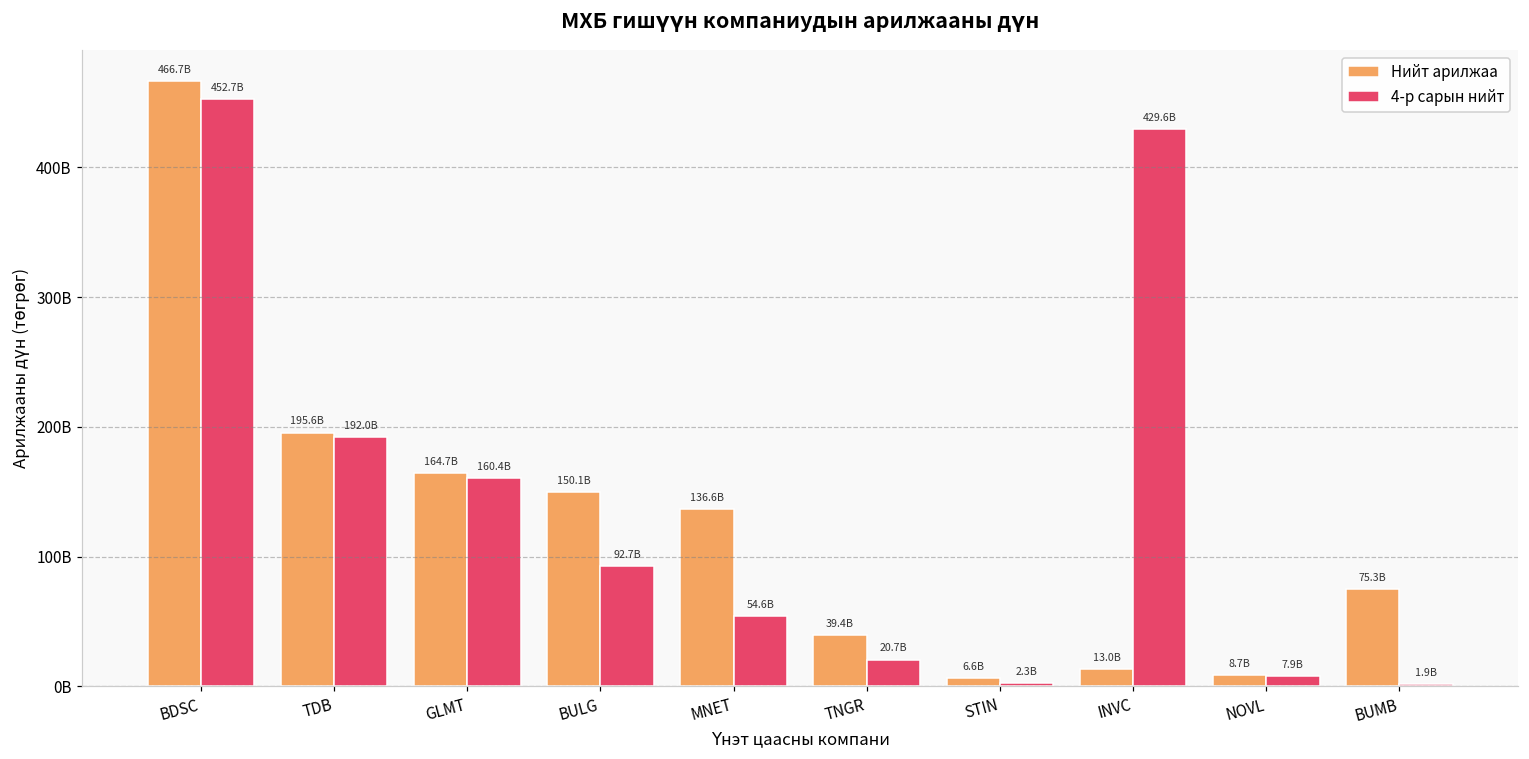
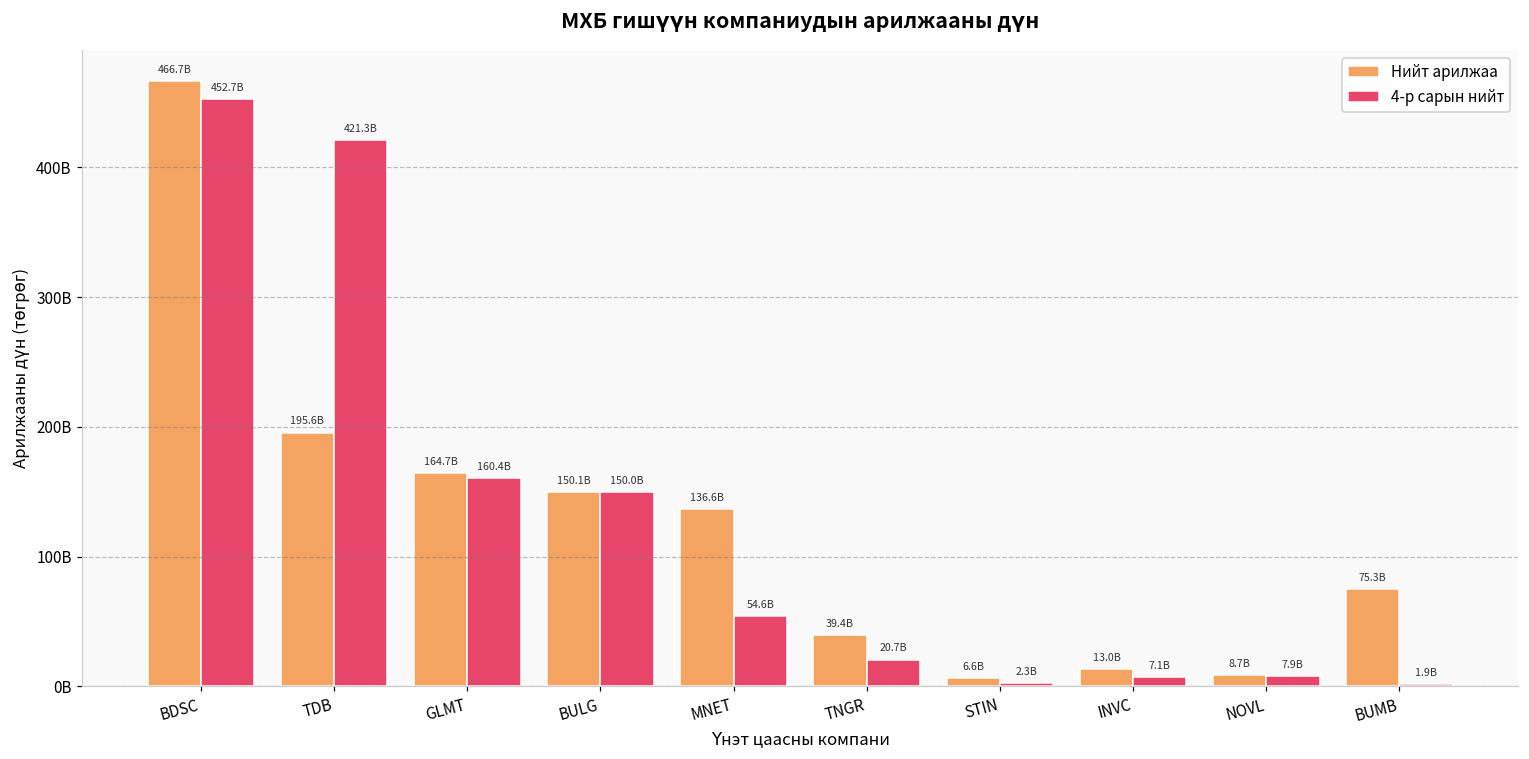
4-р сарын нийт, TDB: 192.0B -> 421.3B
4-р сарын нийт, BULG: 92.7B -> 150.0B
4-р сарын нийт, INVC: 429.6B -> 7.1B
